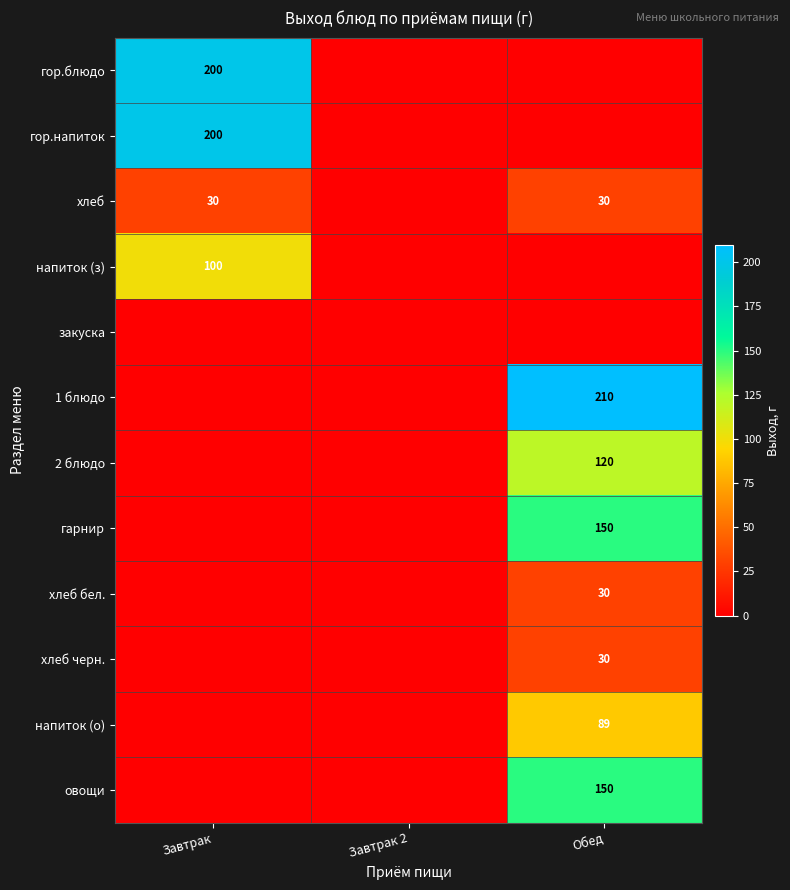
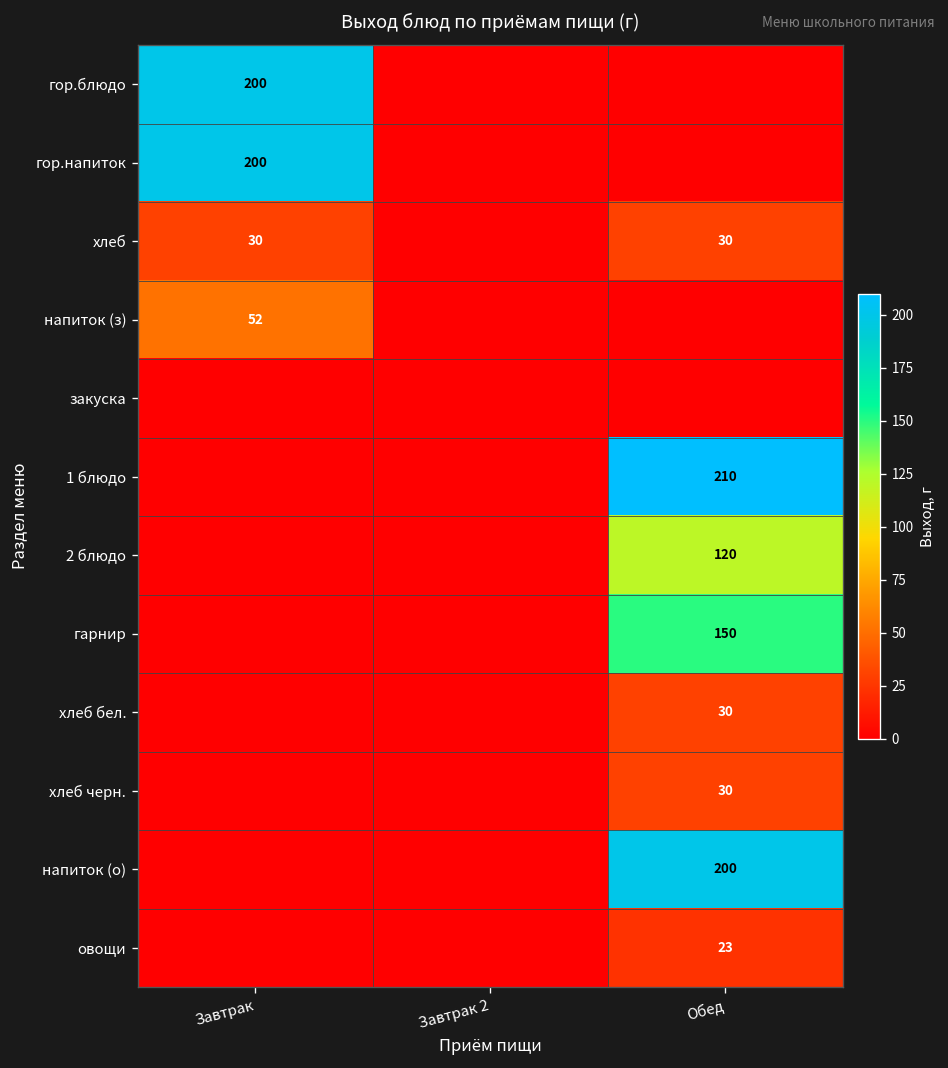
напиток (з), Завтрак: 100 -> 52
напиток (о), Обед: 89 -> 200
овощи, Обед: 150 -> 23
